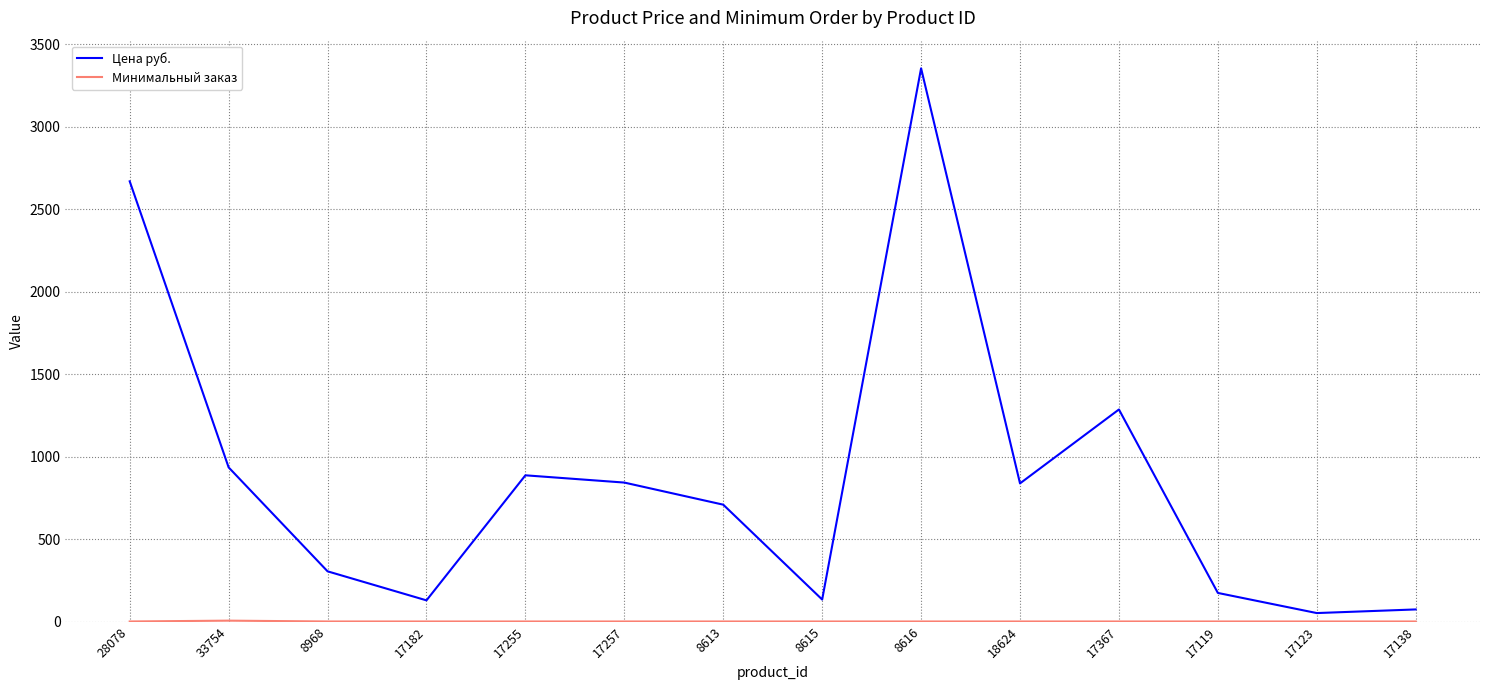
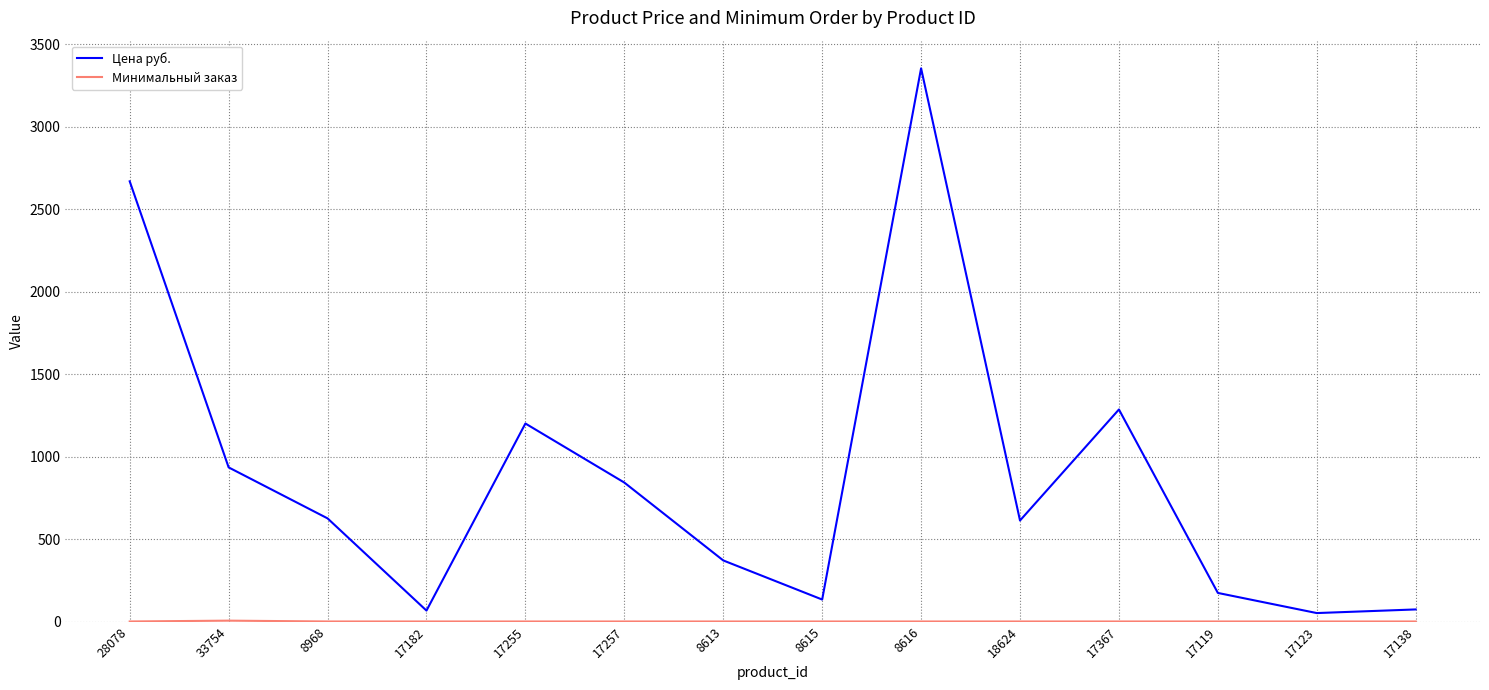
Цена руб., 8968: 310 -> 630
Цена руб., 17182: 130 -> 70
Цена руб., 17255: 890 -> 1200
Цена руб., 8613: 710 -> 370
Цена руб., 18624: 840 -> 610
